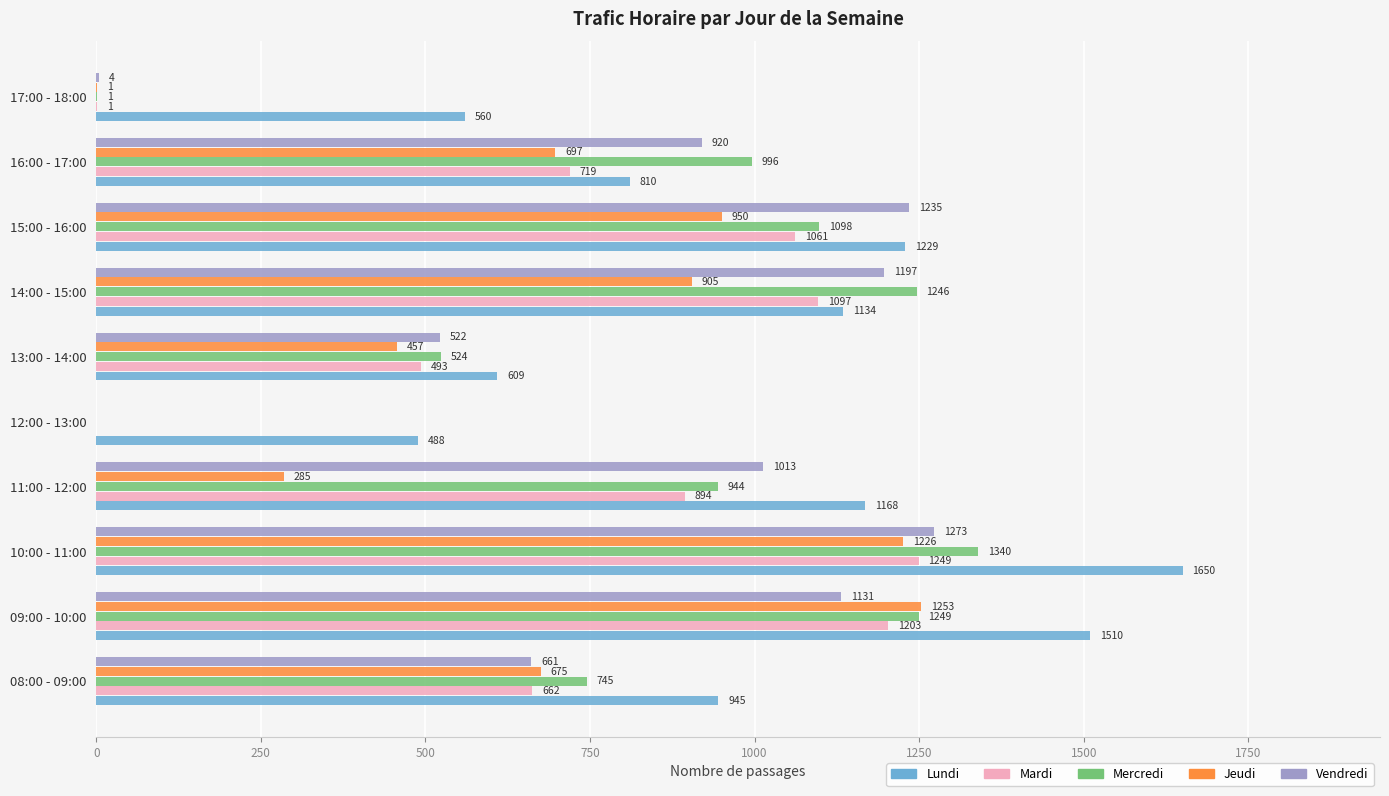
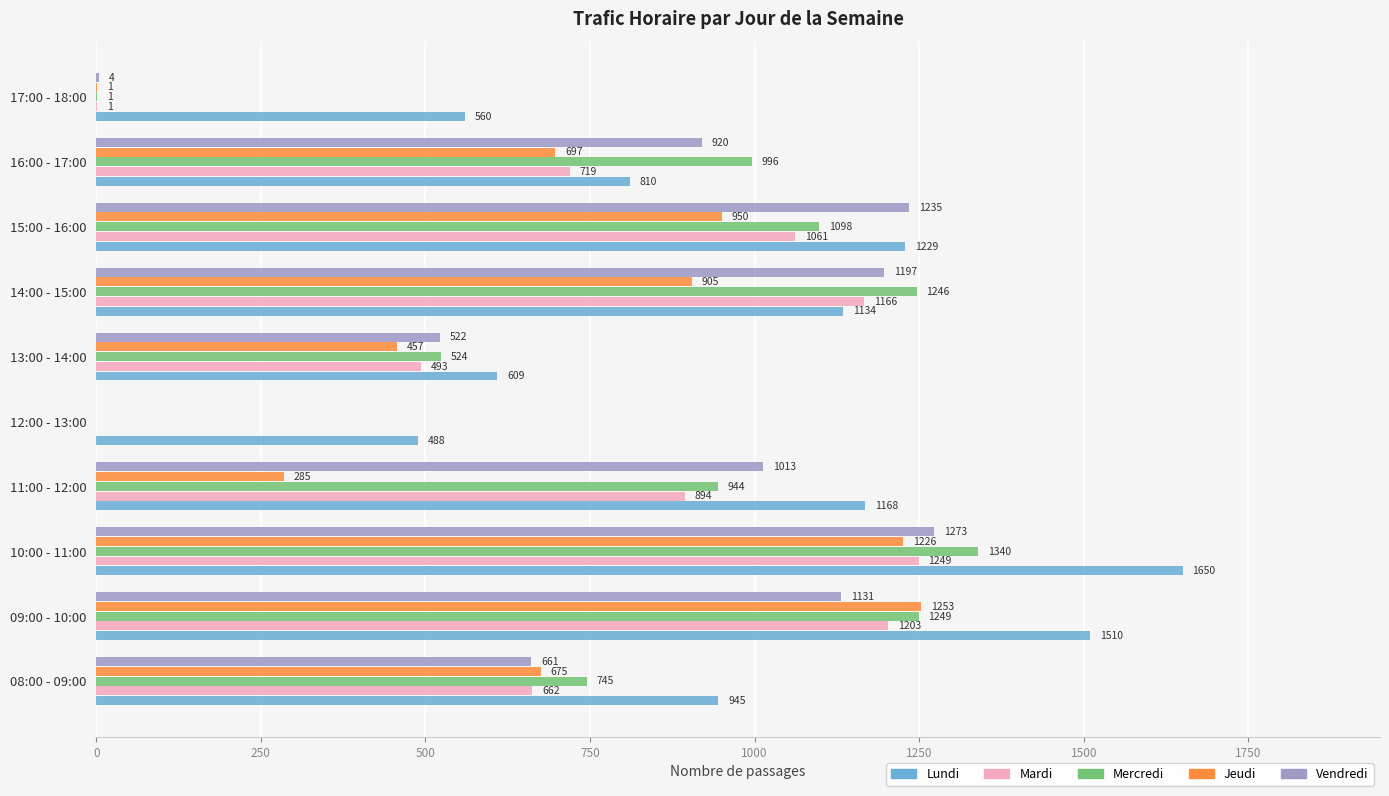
Mardi, 14:00 - 15:00: 1097 -> 1166
